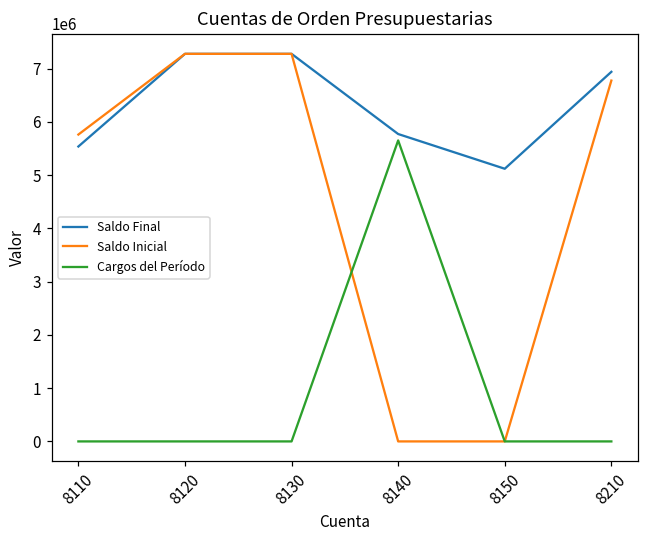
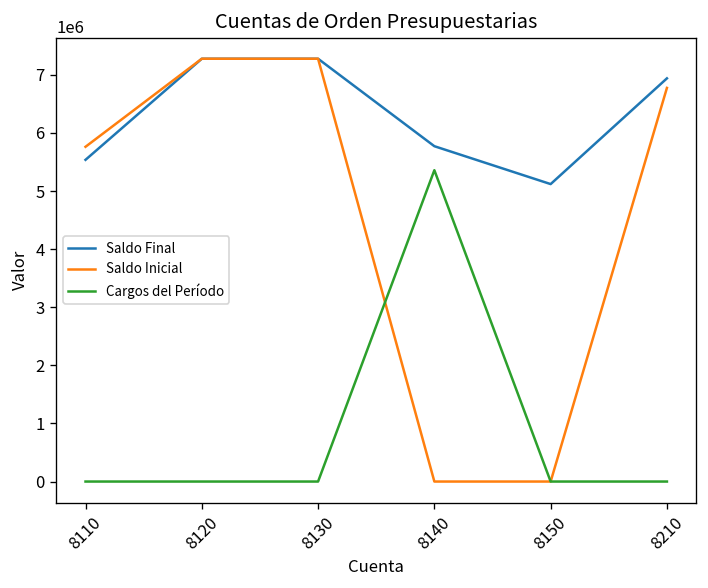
Cargos del Período, 8140: 5700000 -> 5400000
